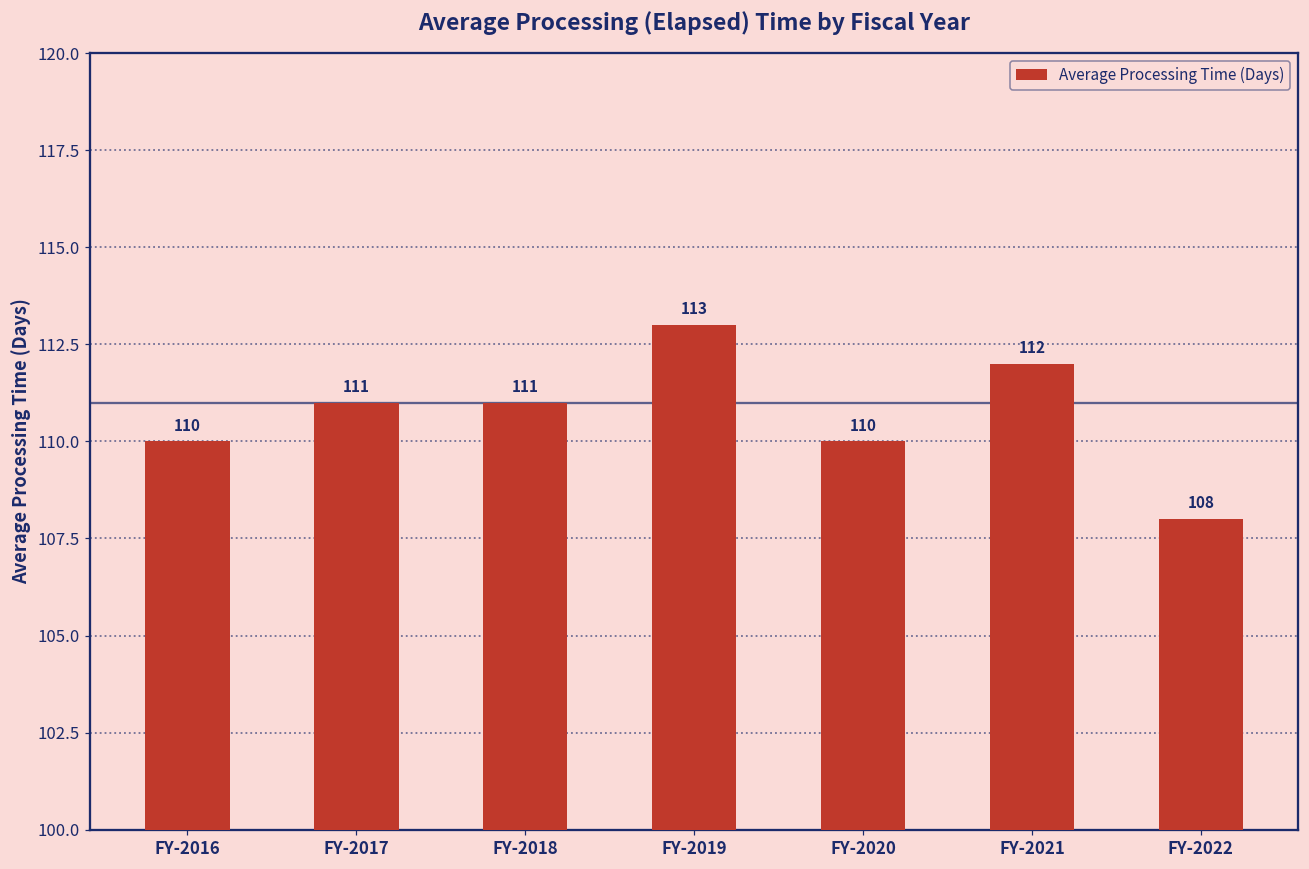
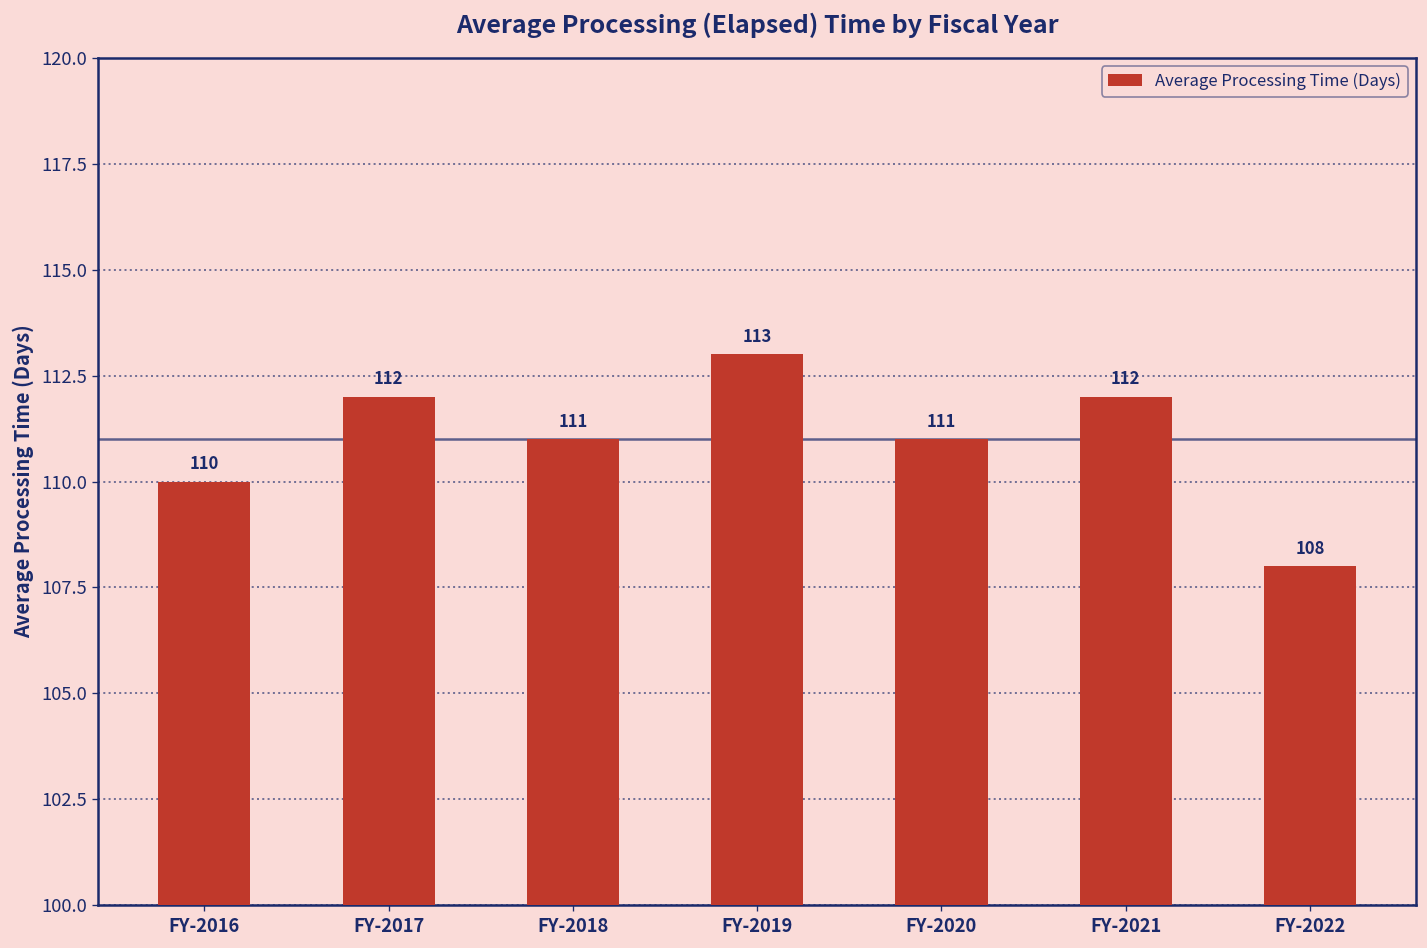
FY-2017: 111 -> 112
FY-2020: 110 -> 111
